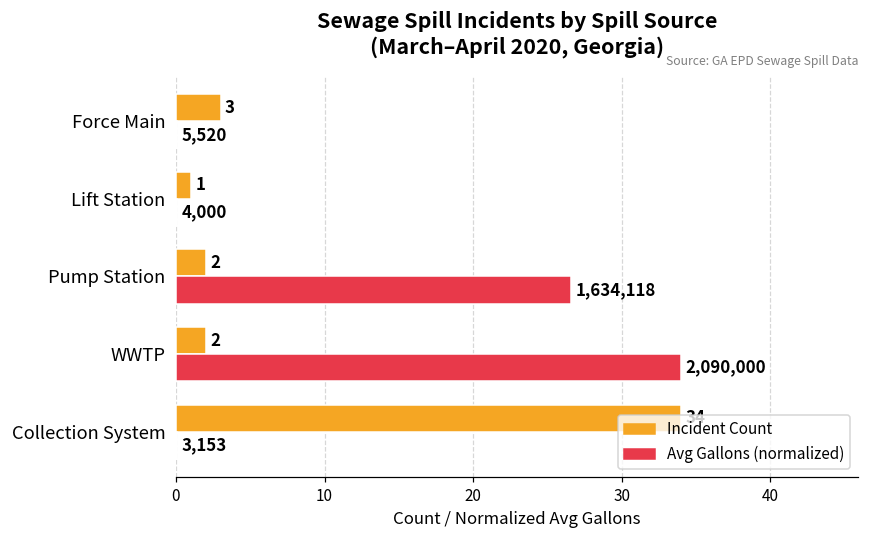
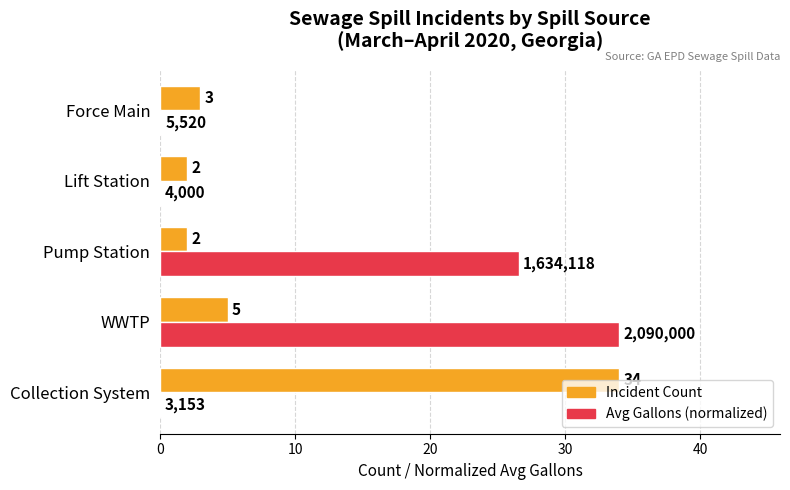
Incident Count, Lift Station: 1 -> 2
Incident Count, WWTP: 2 -> 5
